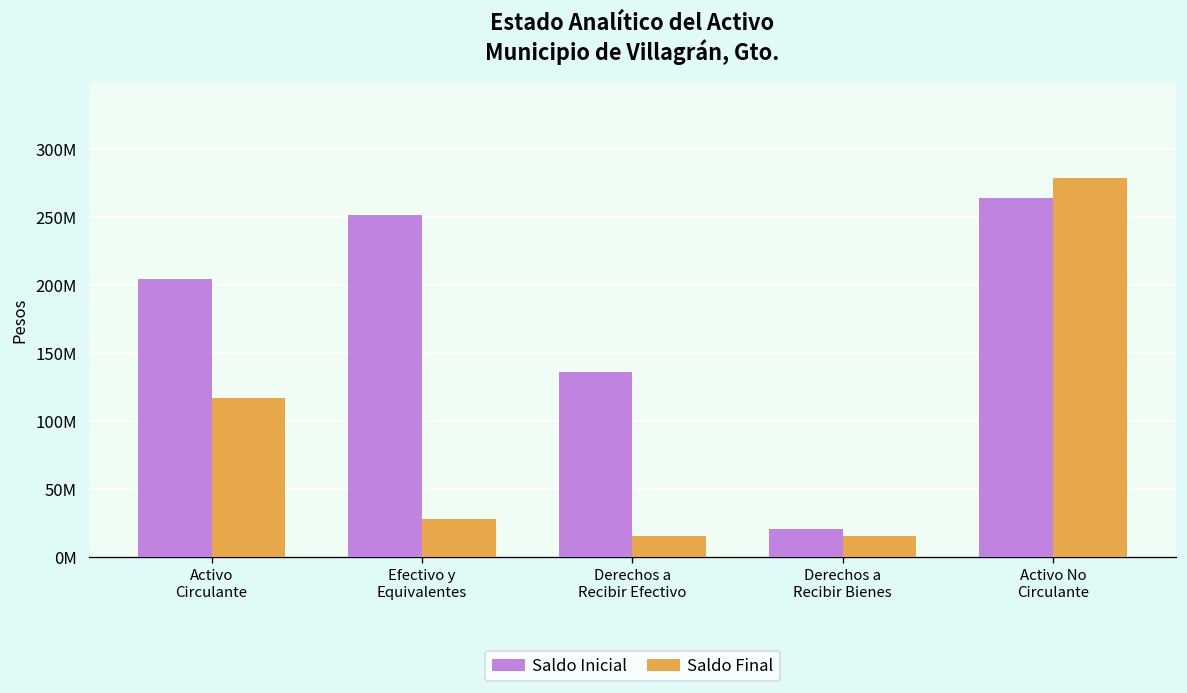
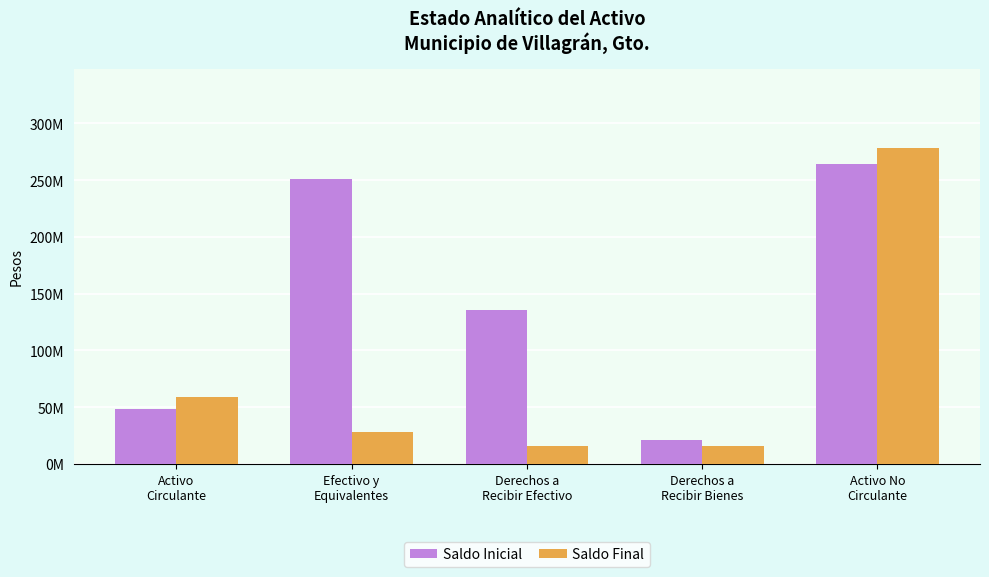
Saldo Inicial, Activo Circulante: 204000000 -> 49000000
Saldo Final, Activo Circulante: 117000000 -> 59000000
